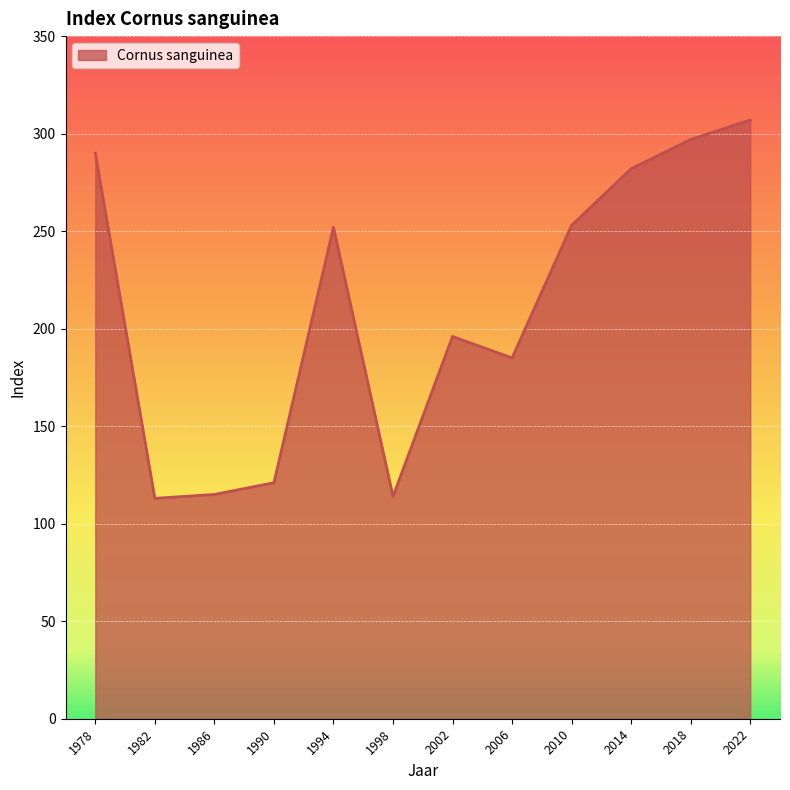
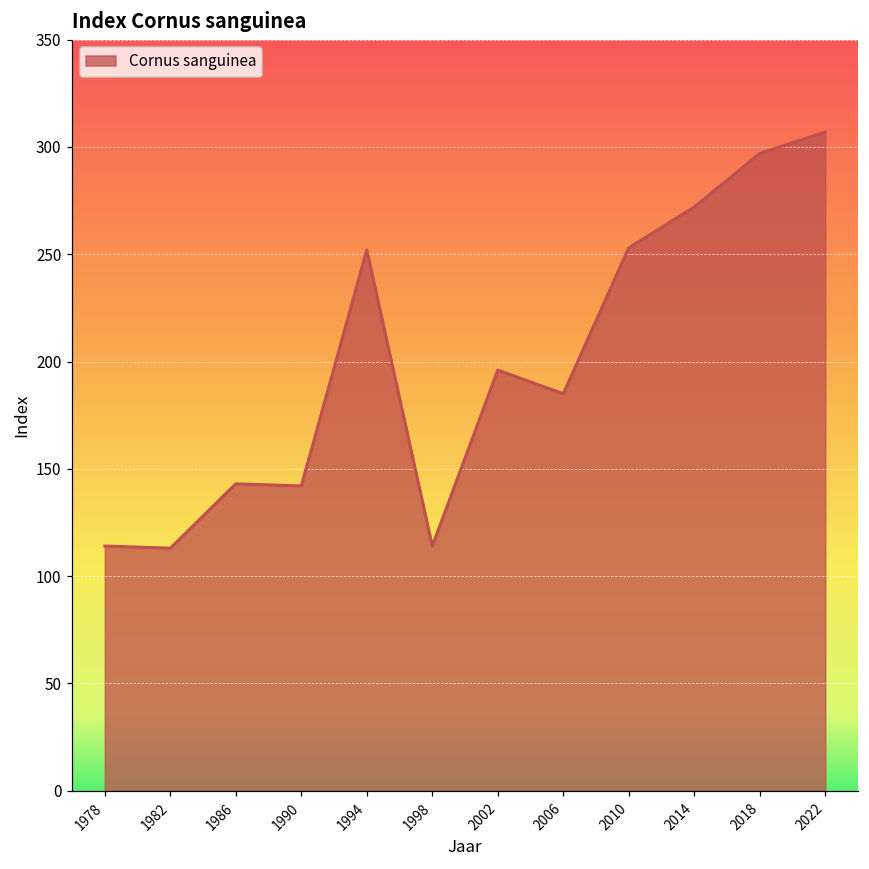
1978: 290 -> 114
1986: 115 -> 143
1990: 121 -> 142
2014: 282 -> 272
